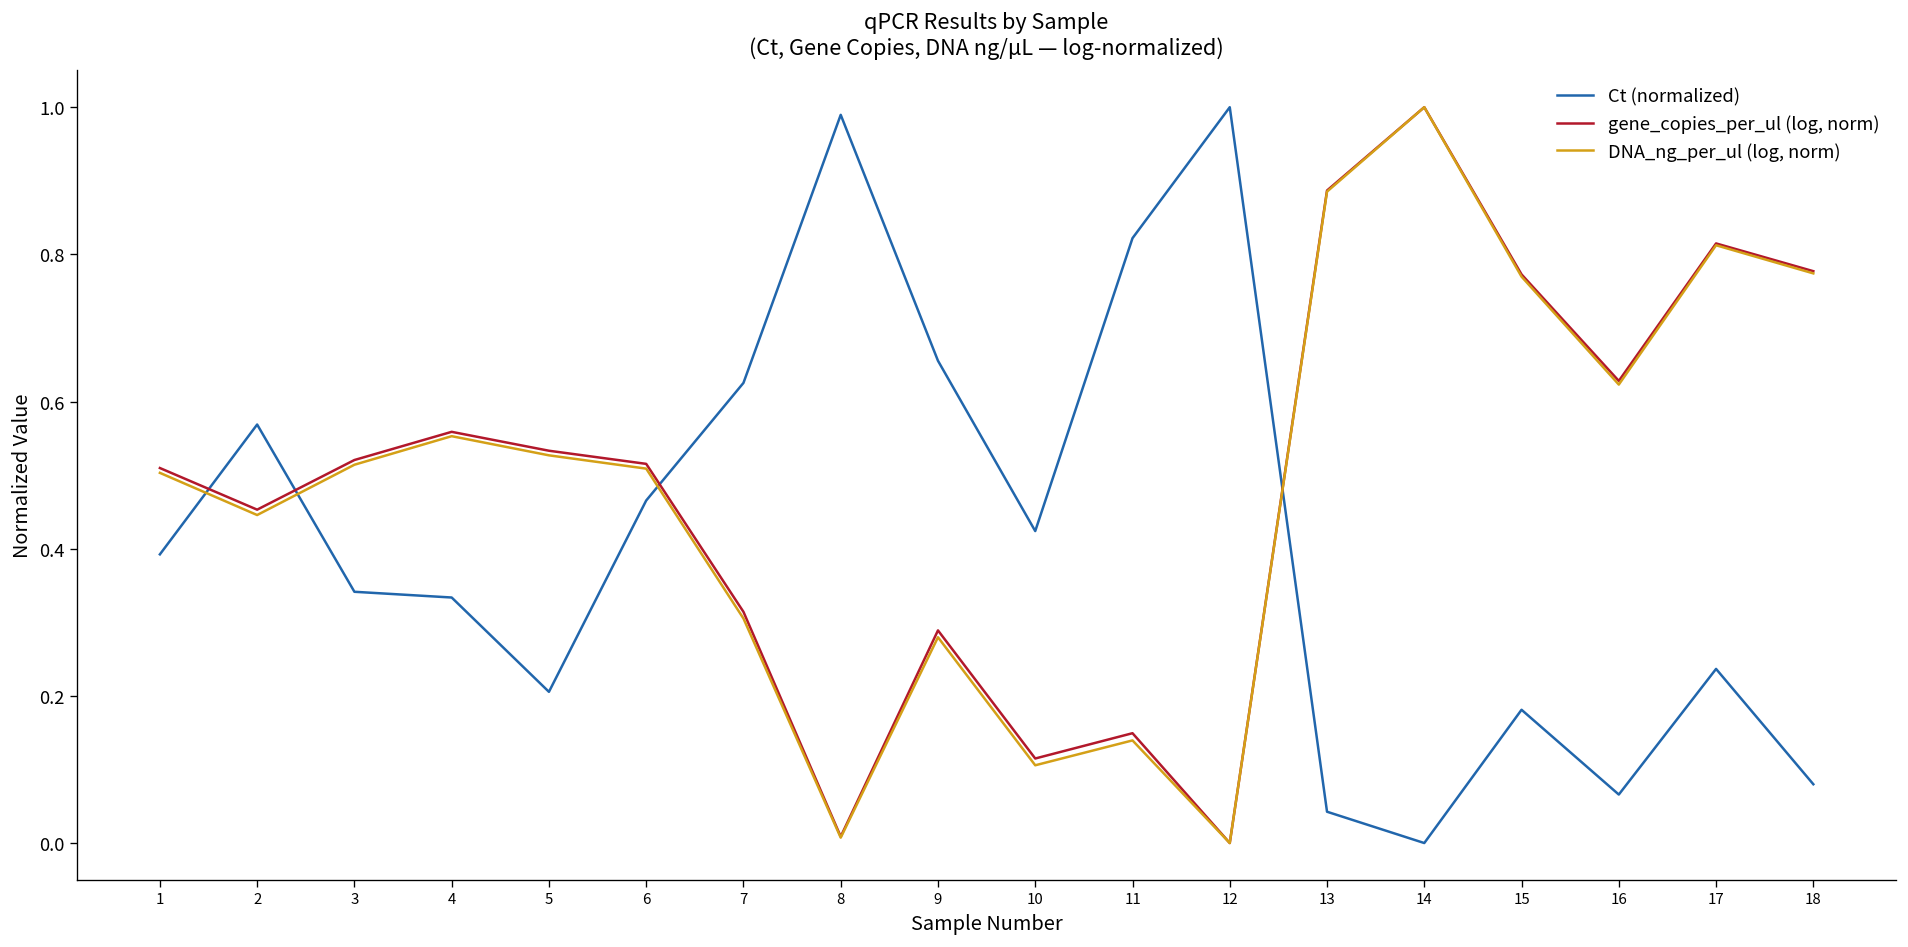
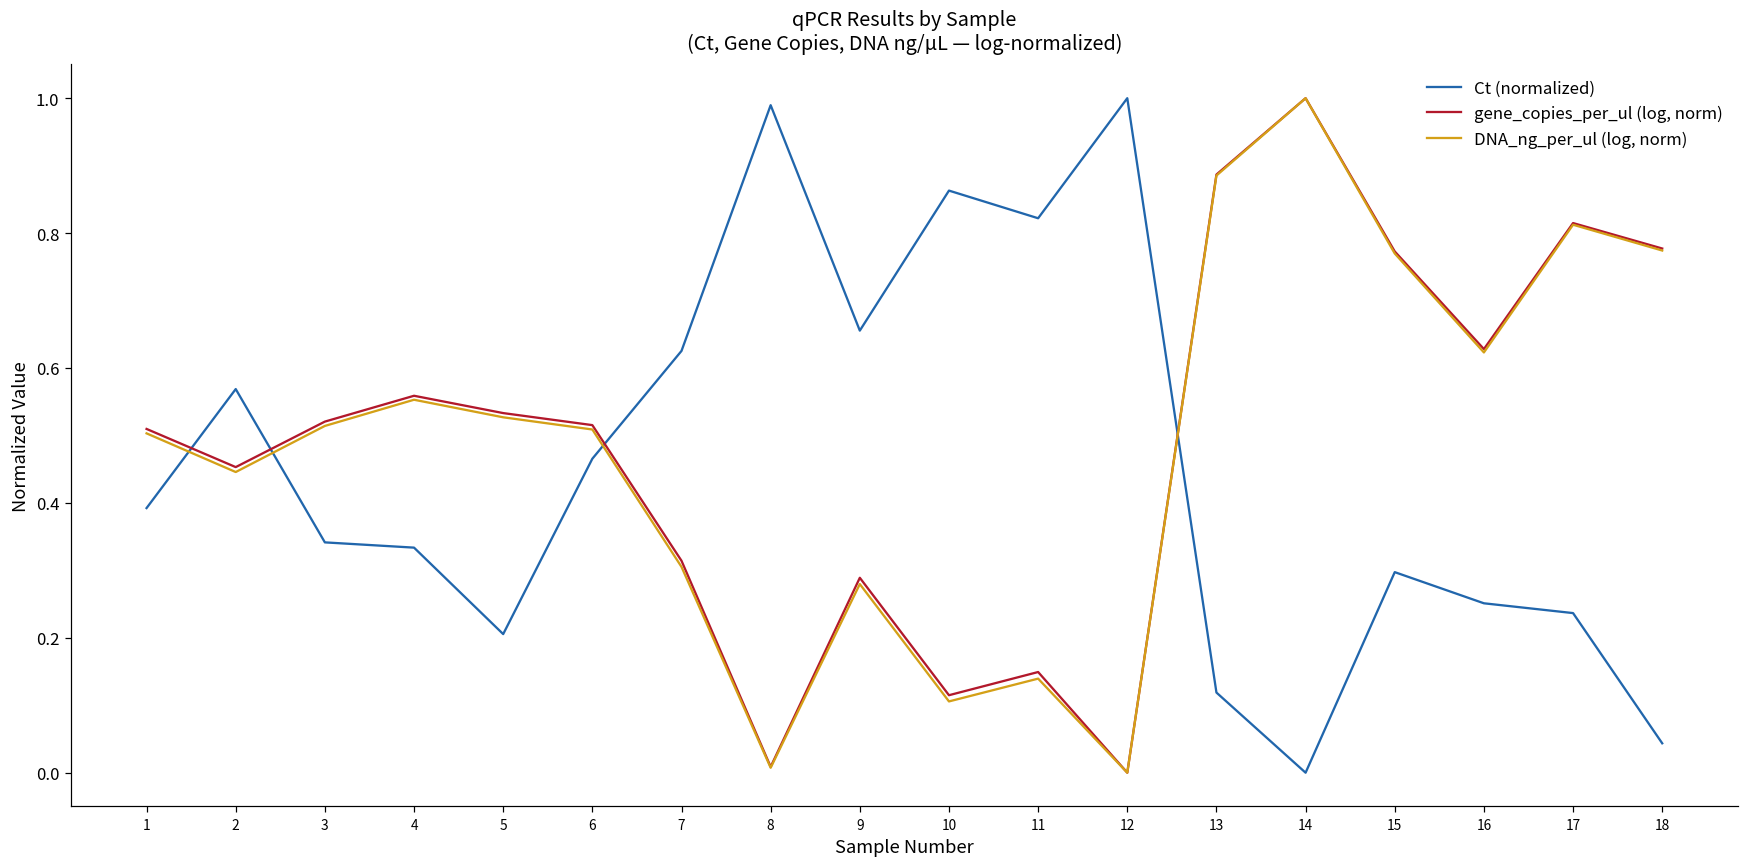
Ct (normalized), 10: 0.42 -> 0.86
Ct (normalized), 13: 0.04 -> 0.12
Ct (normalized), 15: 0.18 -> 0.30
Ct (normalized), 16: 0.07 -> 0.25
Ct (normalized), 18: 0.08 -> 0.04
